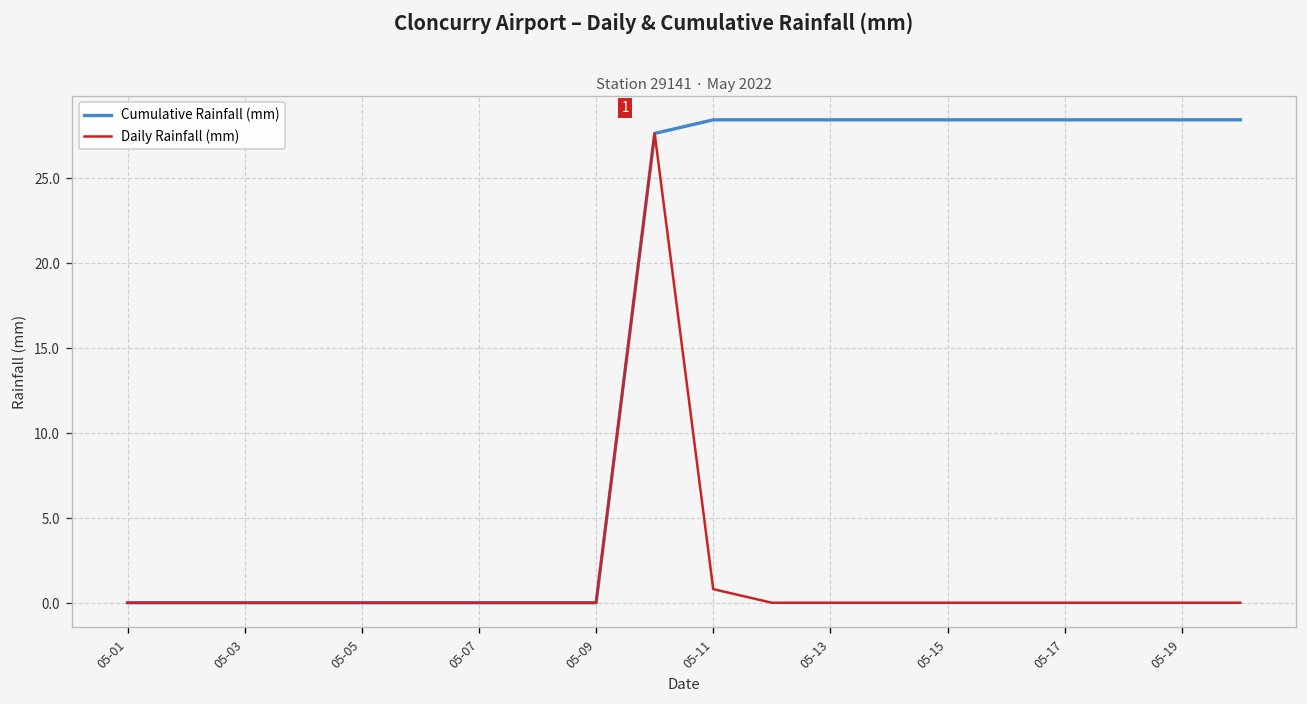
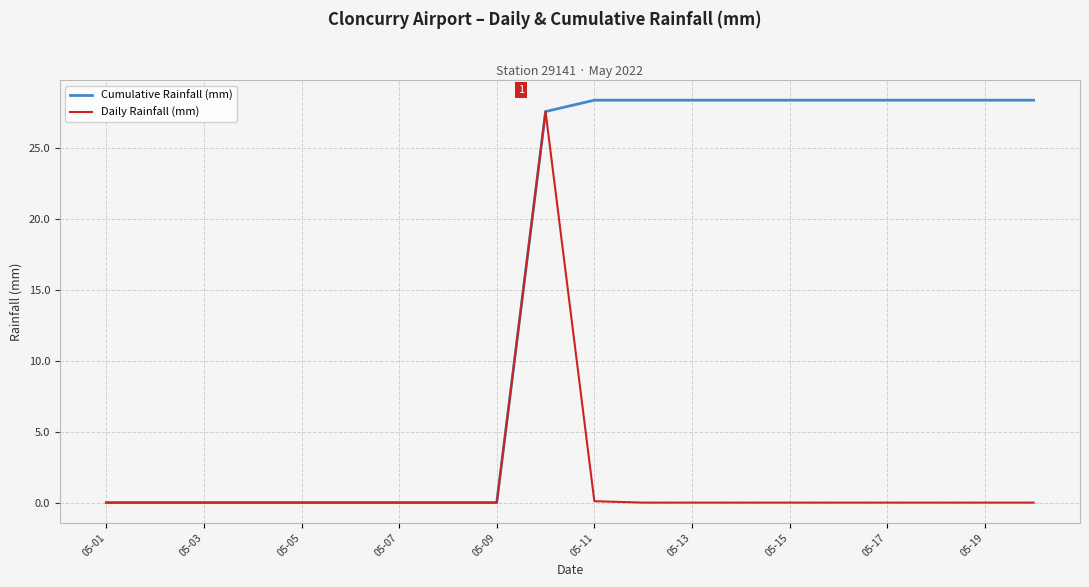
Daily Rainfall (mm), 05-11: 0.8 -> 0.1
